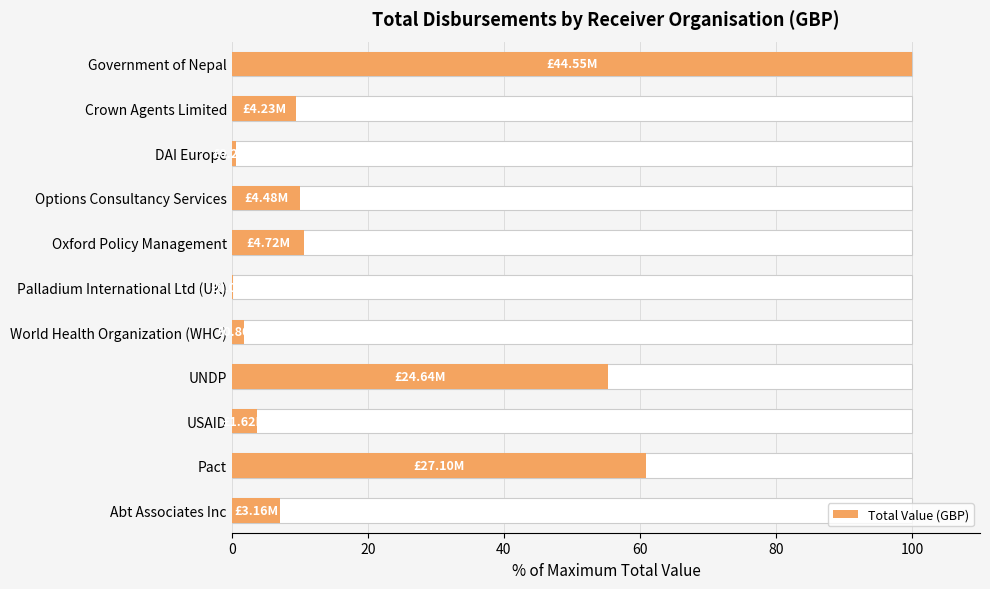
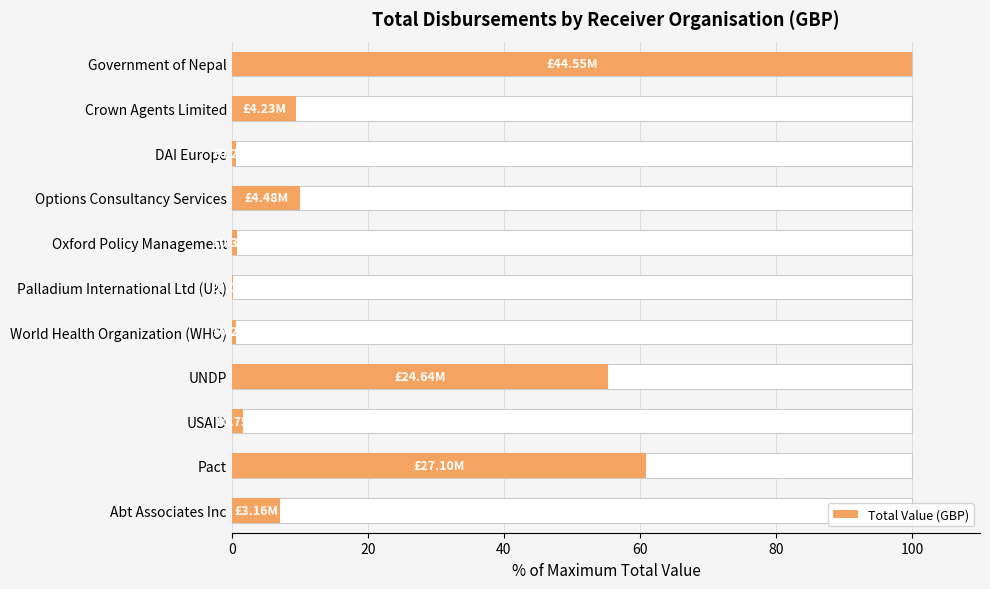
Total Value (GBP), Oxford Policy Management: 11 -> 1
Total Value (GBP), World Health Organization (WHO): 2 -> 1
Total Value (GBP), USAID: 4 -> 2
